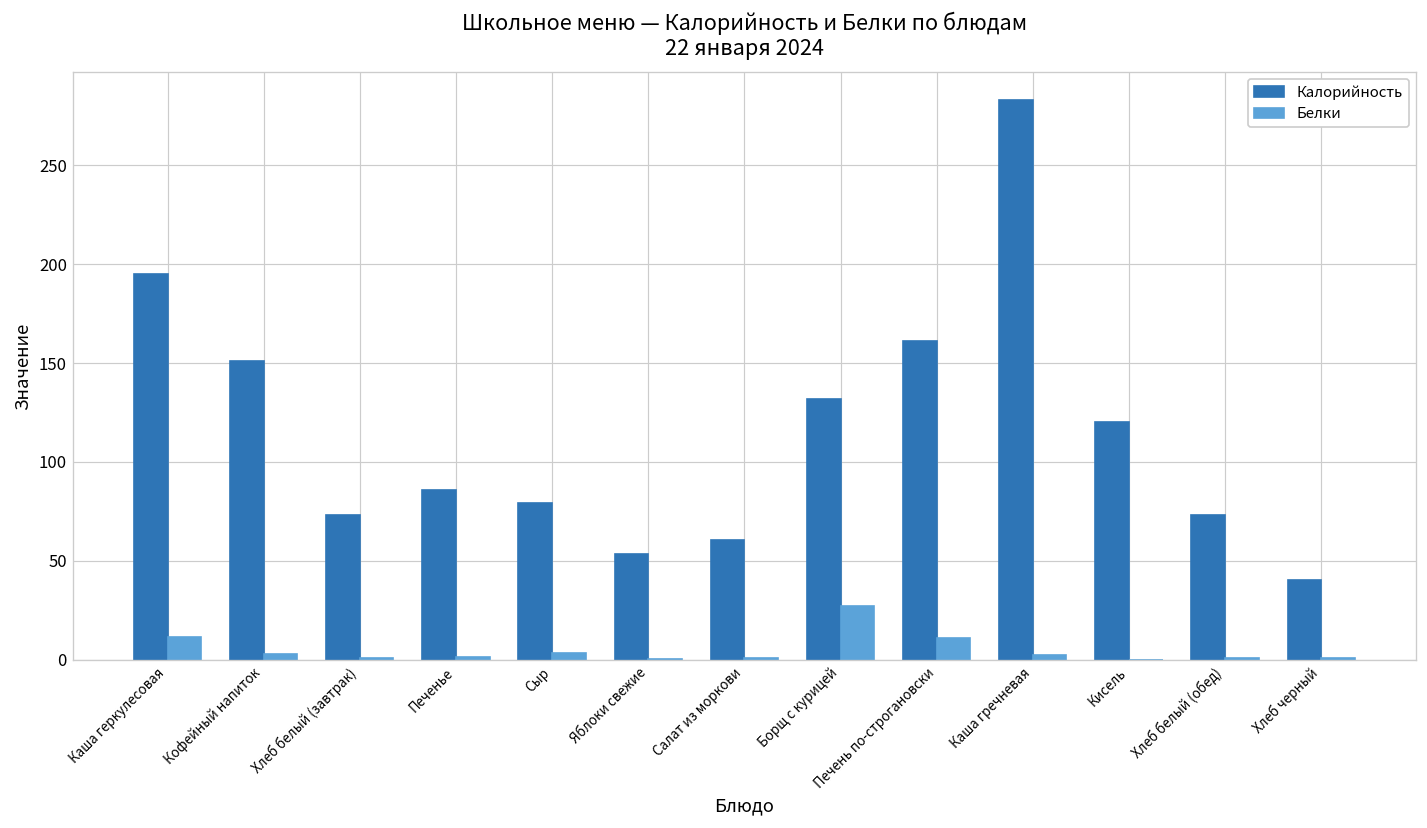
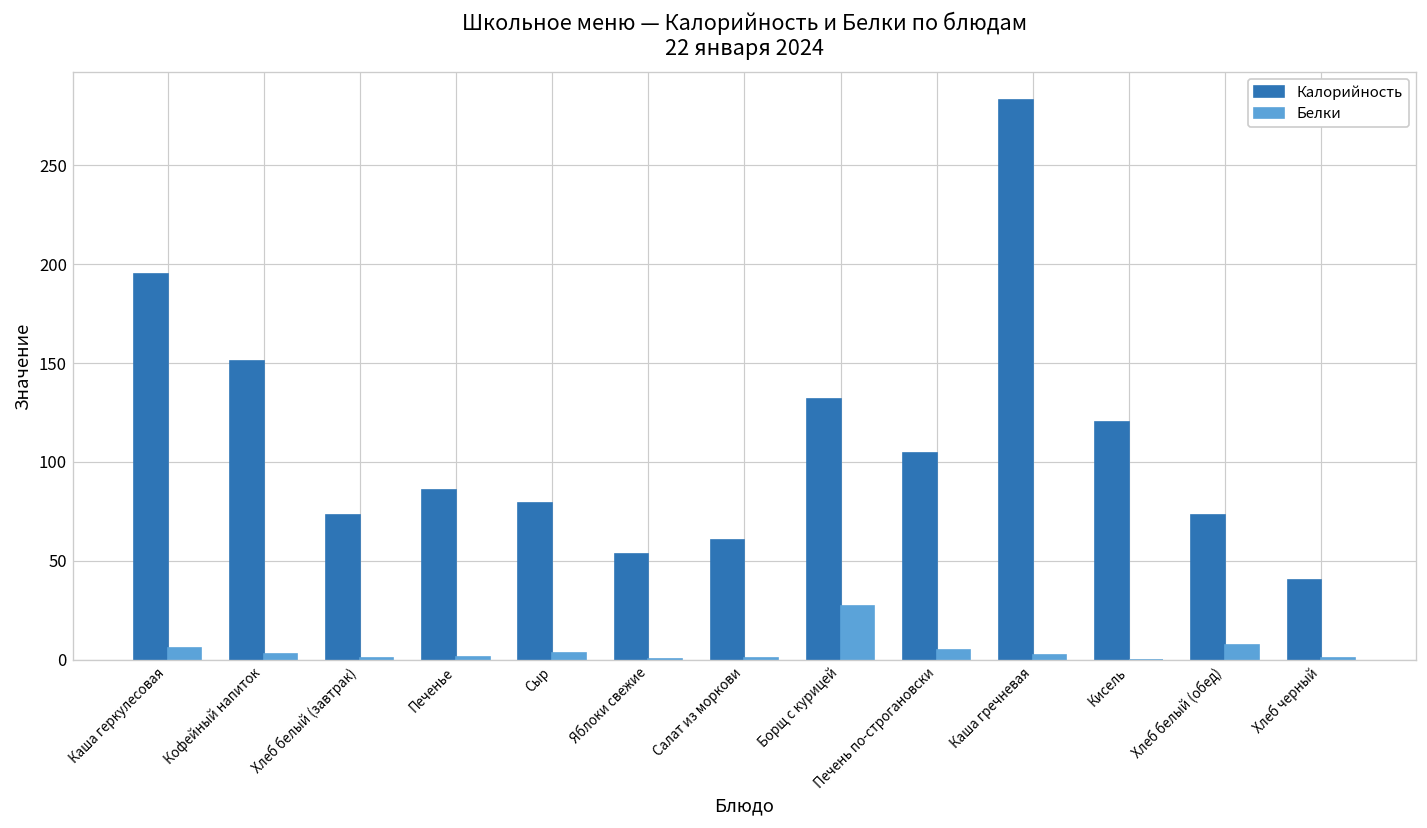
Белки, Каша геркулесовая: 11 -> 6
Калорийность, Печень по-строгановски: 161 -> 104
Белки, Печень по-строгановски: 11 -> 5
Белки, Хлеб белый (обед): 1 -> 7
